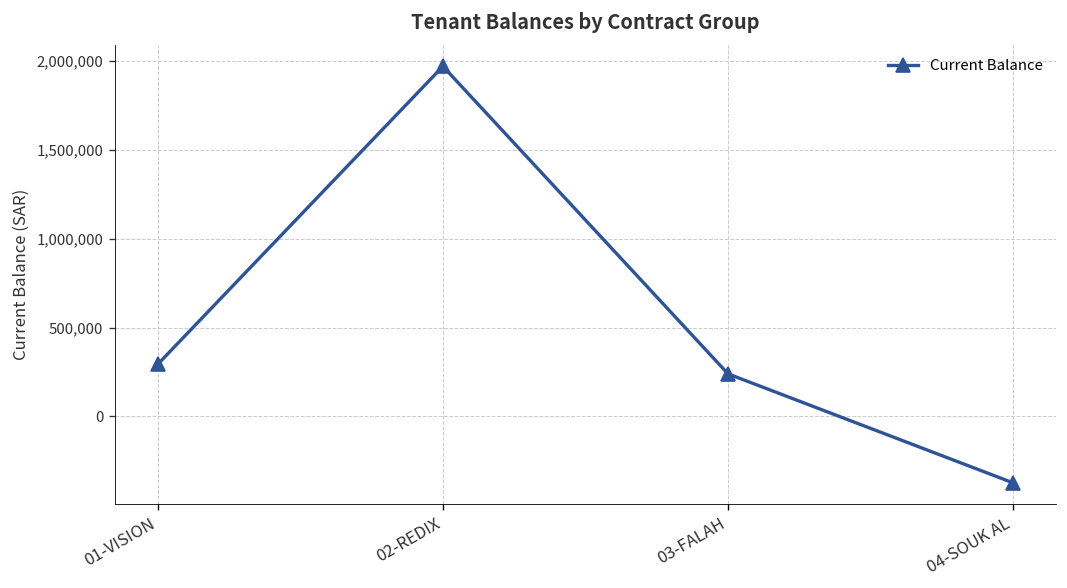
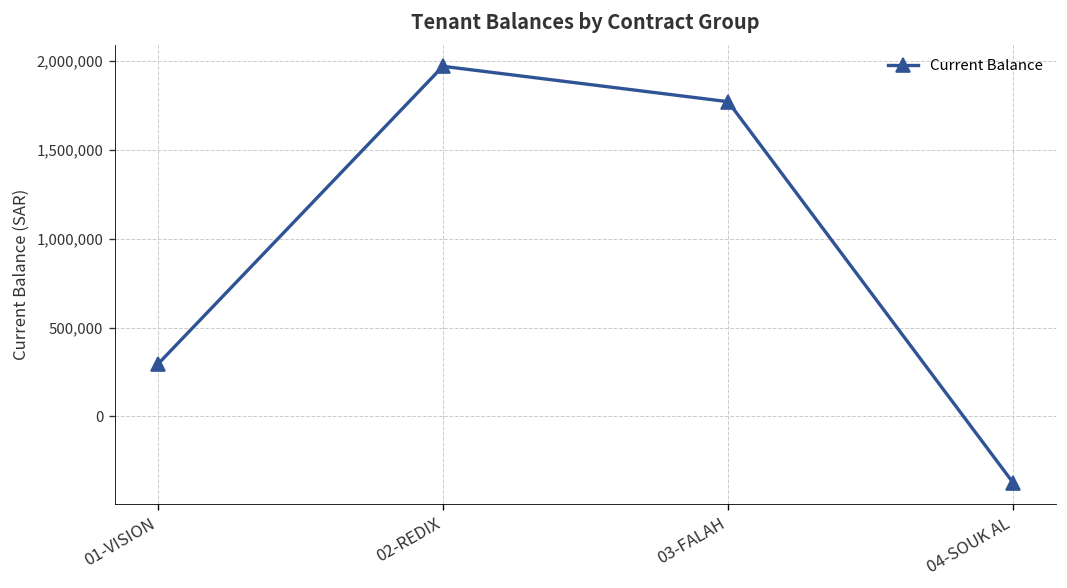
03-FALAH: 240,000 -> 1,770,000
